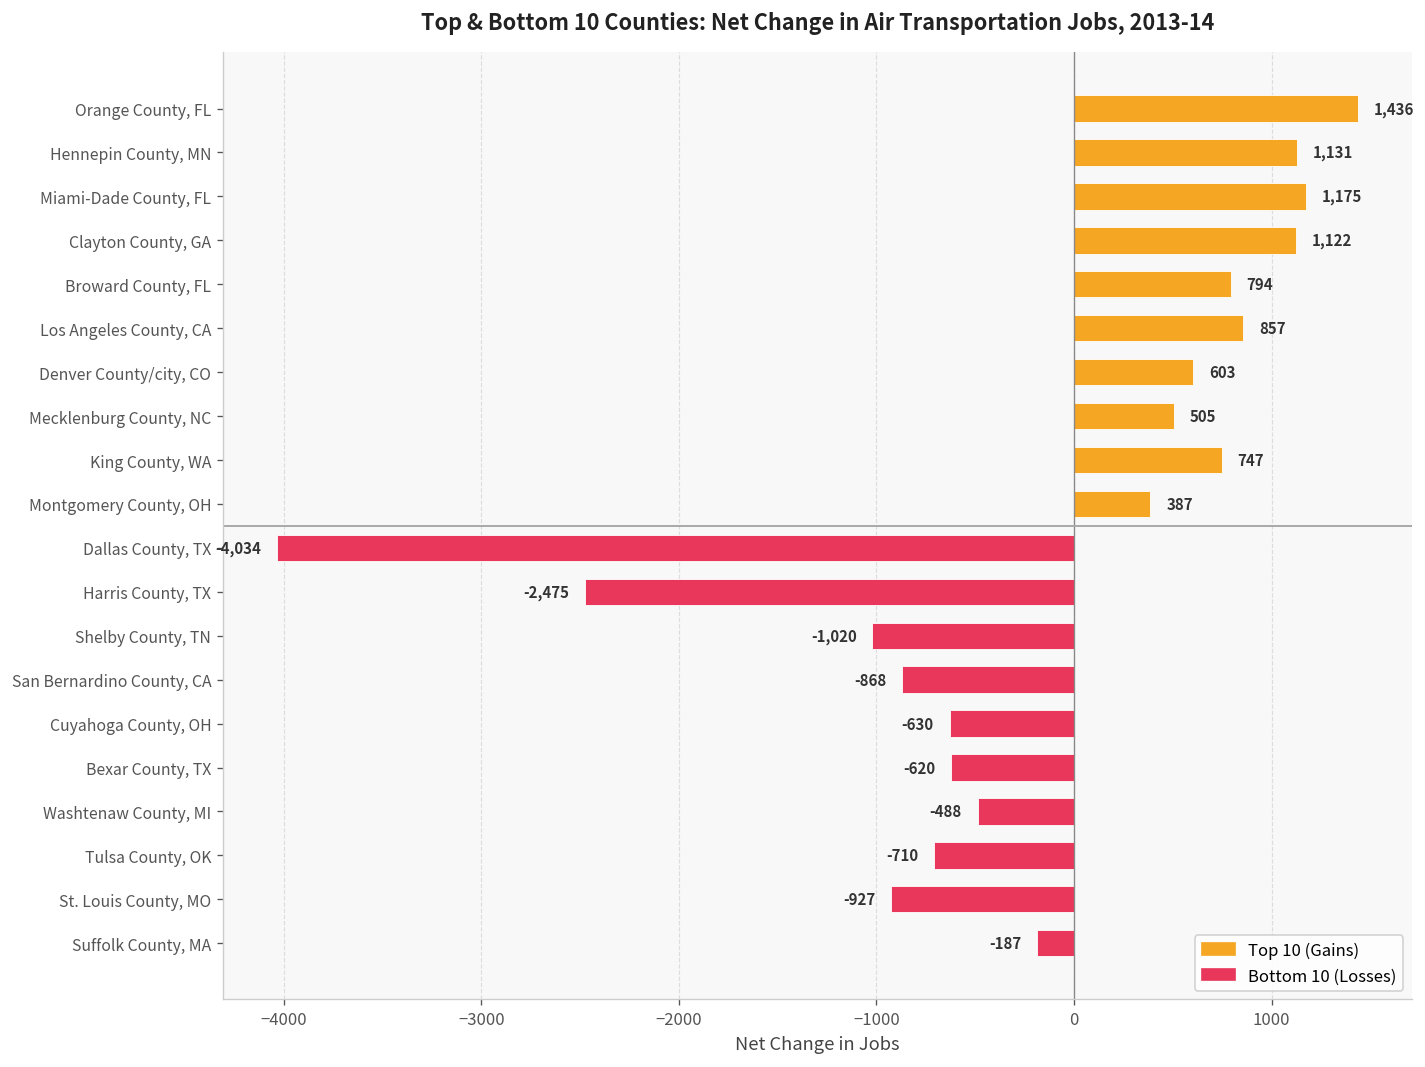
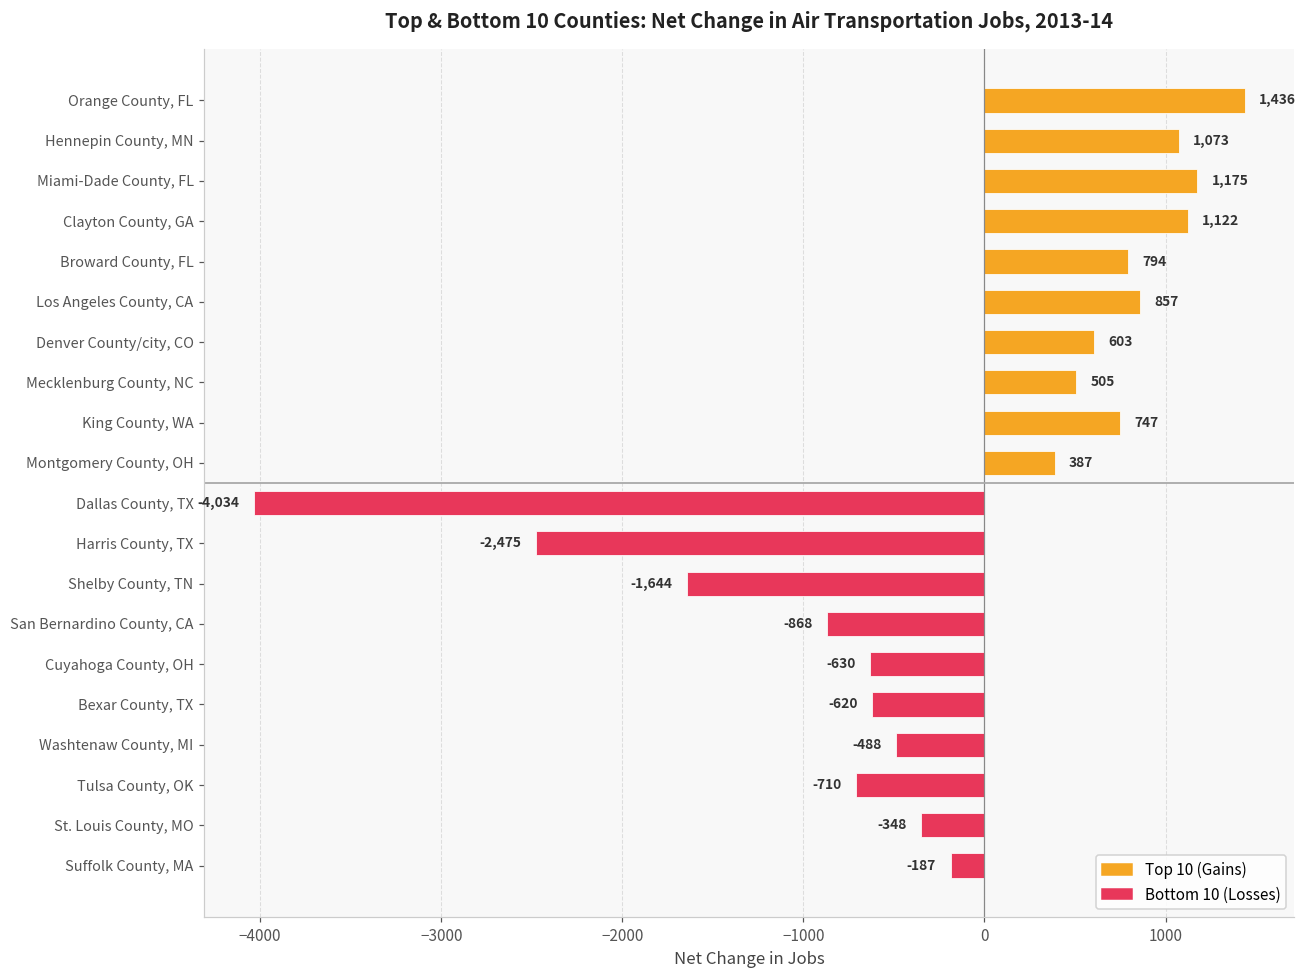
Hennepin County, MN: 1,131 -> 1,073
Shelby County, TN: -1,020 -> -1,644
St. Louis County, MO: -927 -> -348
